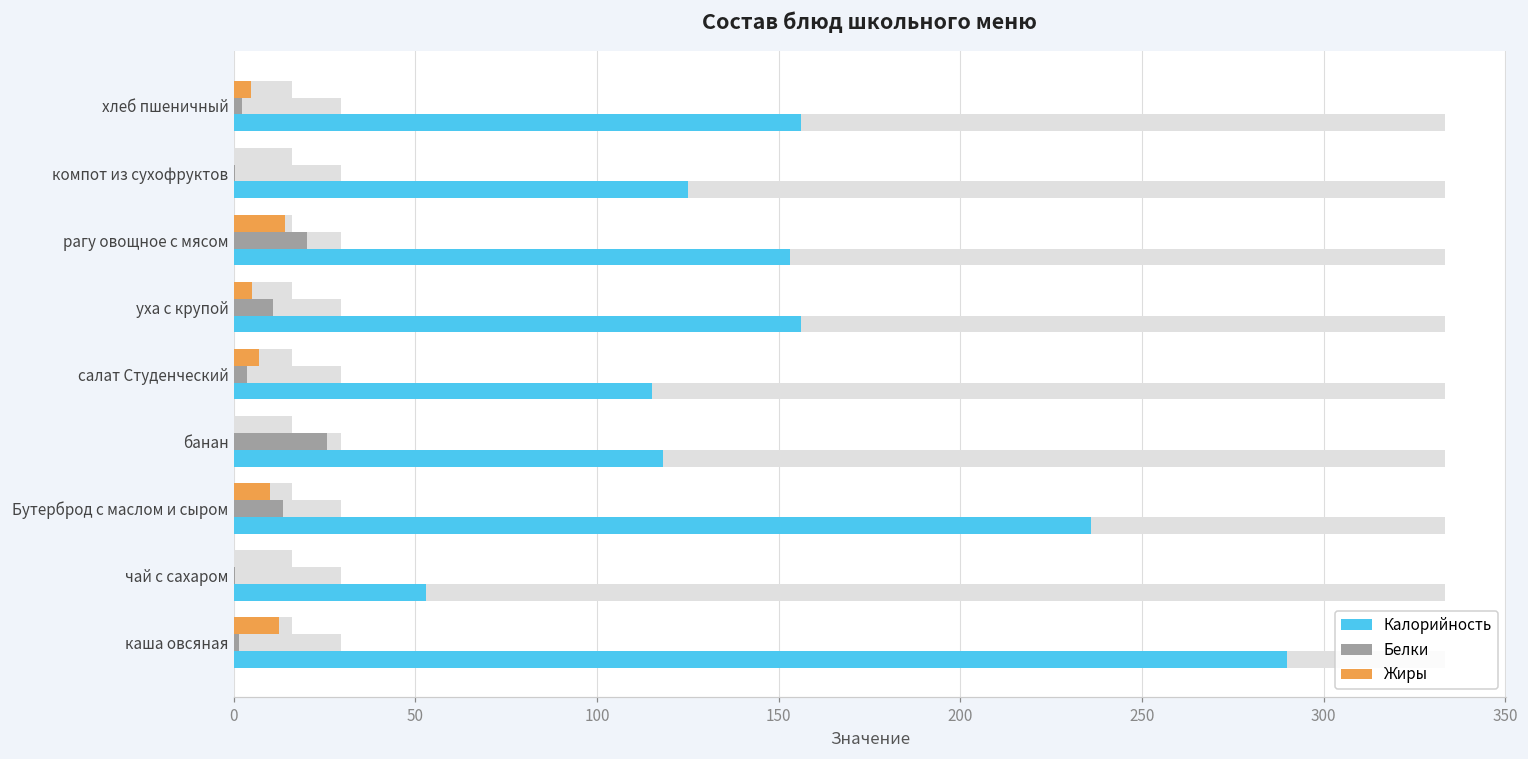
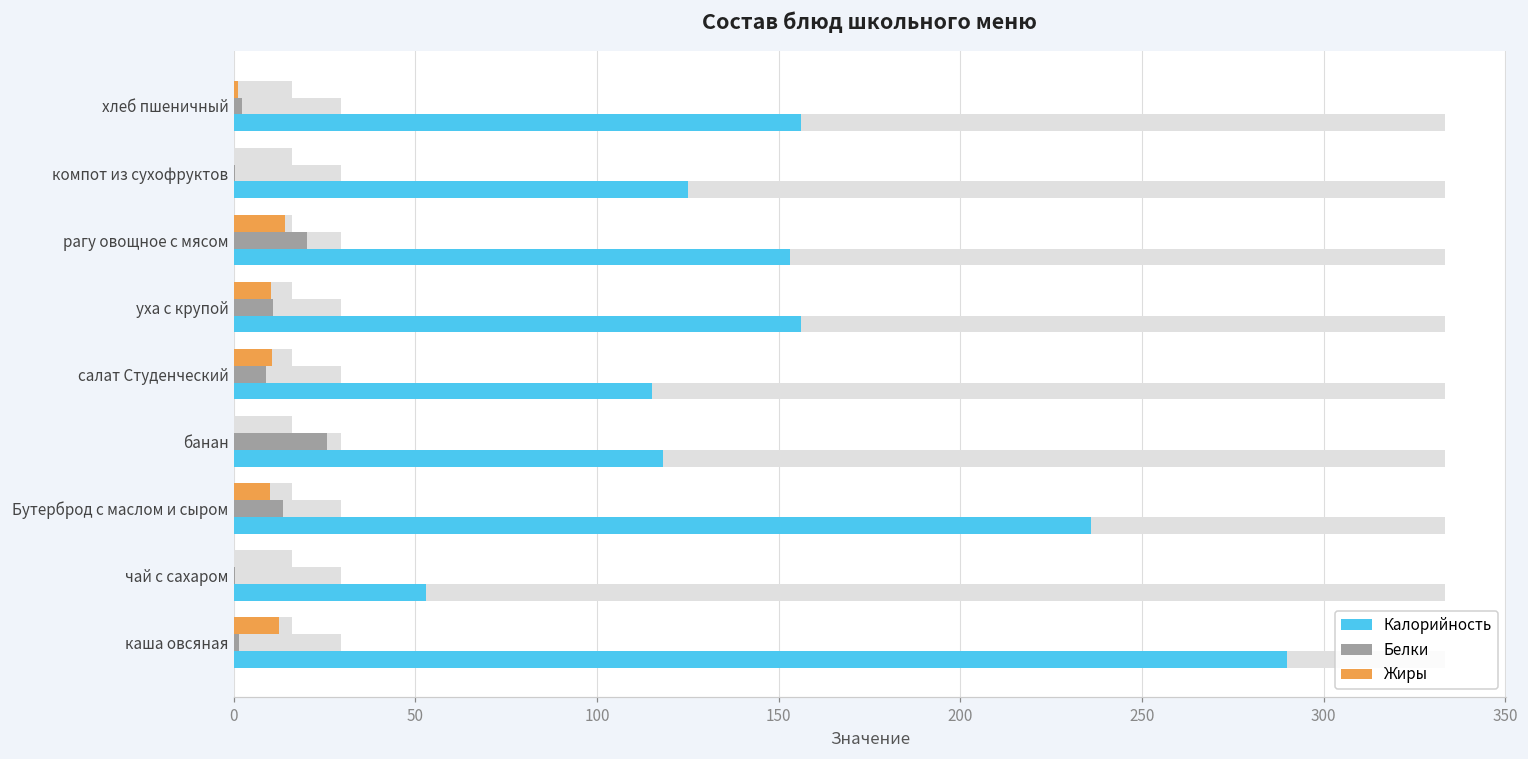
Жиры, хлеб пшеничный: 5 -> 1
Жиры, уха с крупой: 5 -> 10
Жиры, салат Студенческий: 7 -> 11
Белки, салат Студенческий: 4 -> 9
